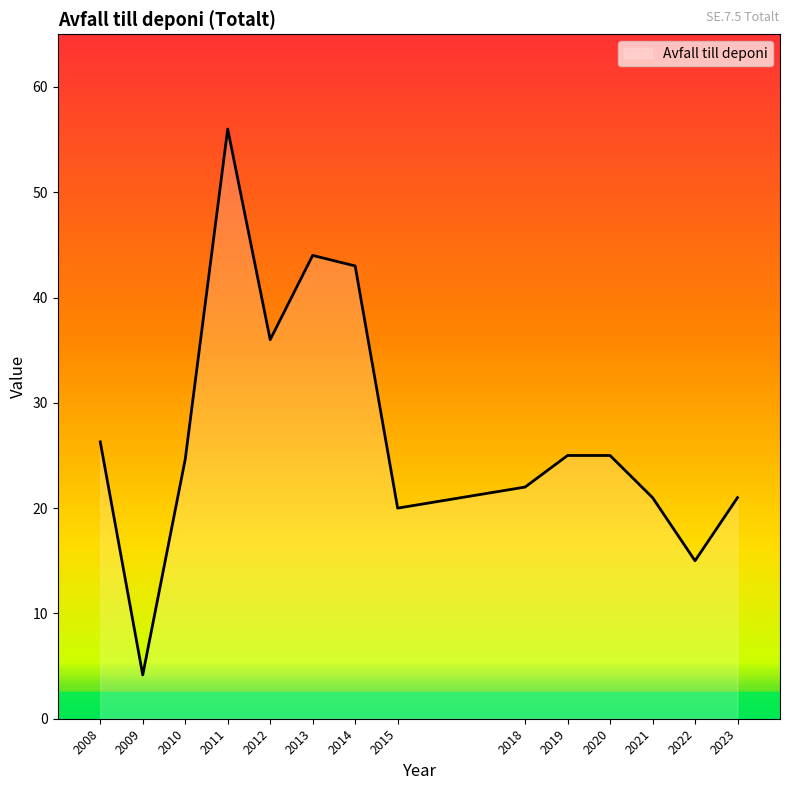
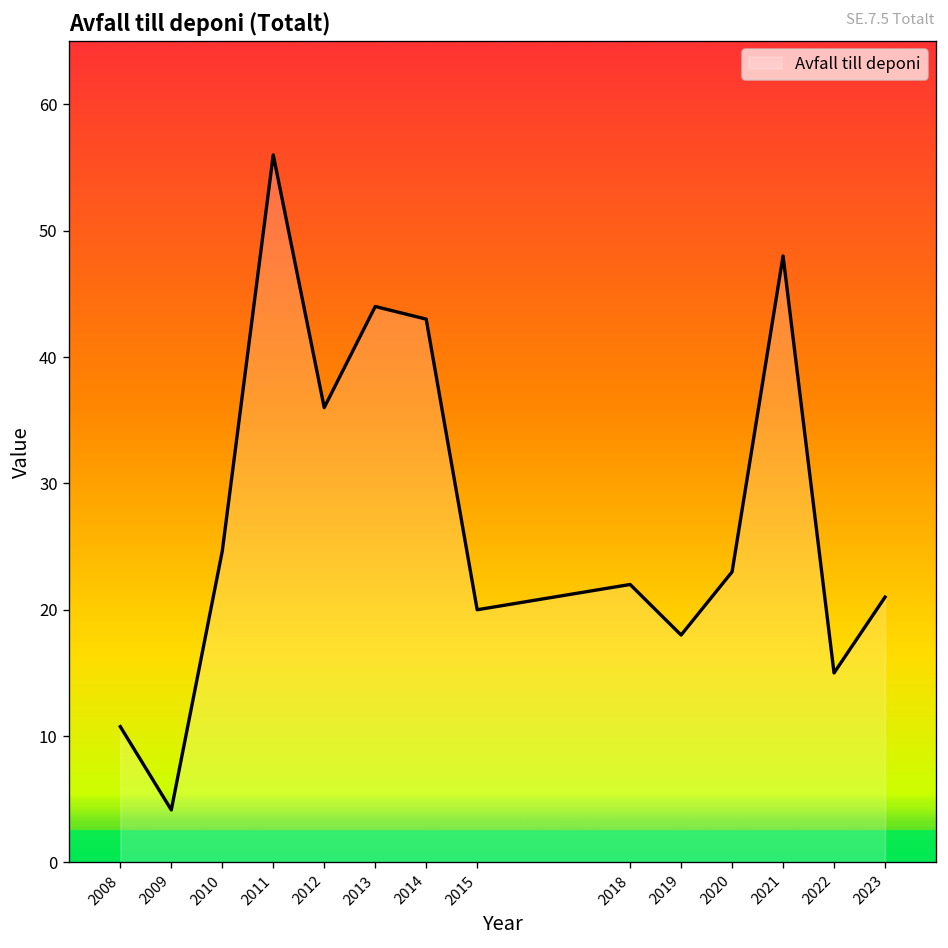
2008: 26.3 -> 10.8
2019: 25 -> 18
2020: 25 -> 23
2021: 21 -> 48
